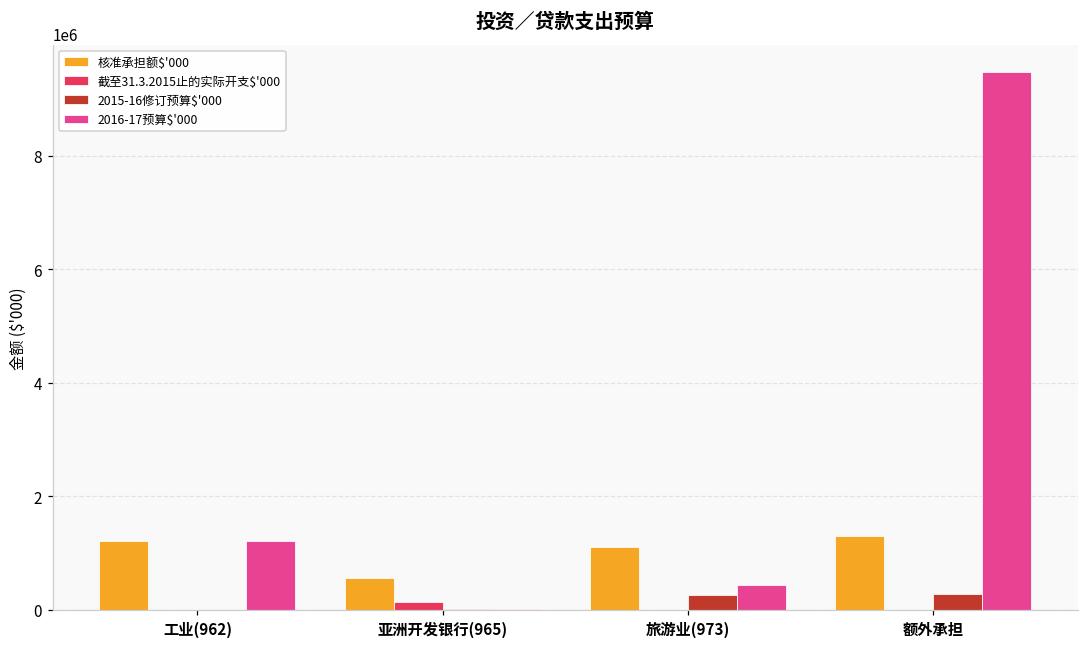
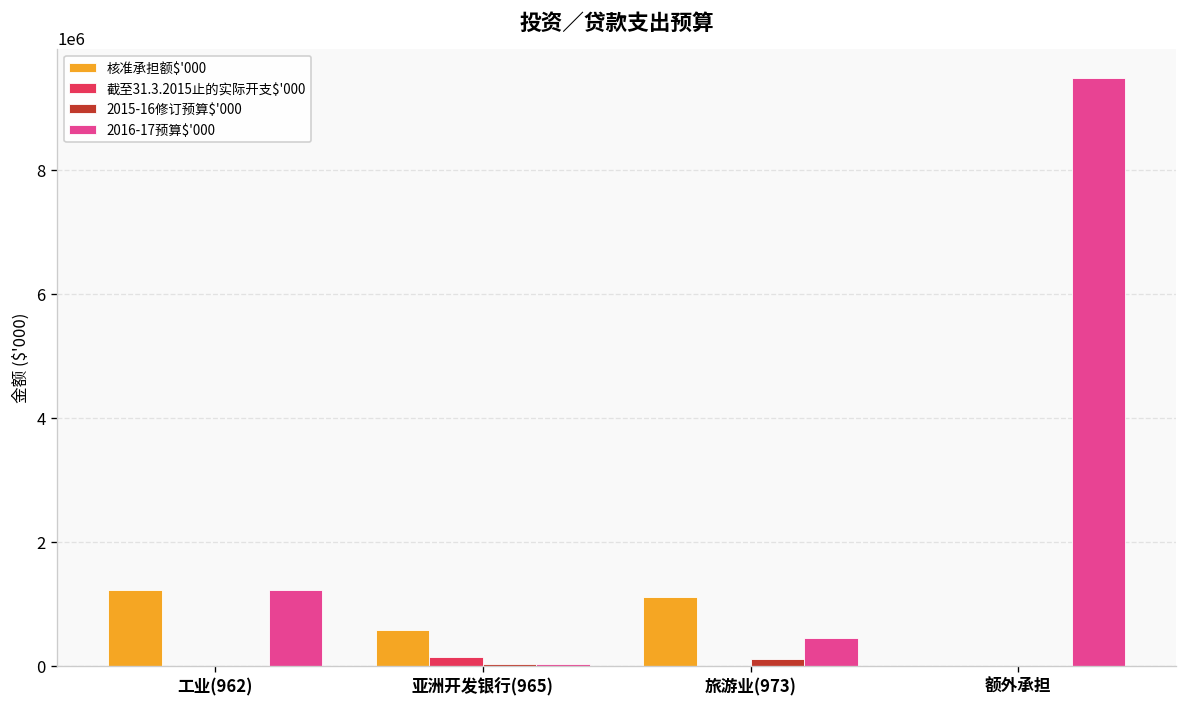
2015-16修订预算$'000, 旅游业(973): 300000 -> 100000
核准承担额$'000, 额外承担: 1300000 -> 0
2015-16修订预算$'000, 额外承担: 300000 -> 0
